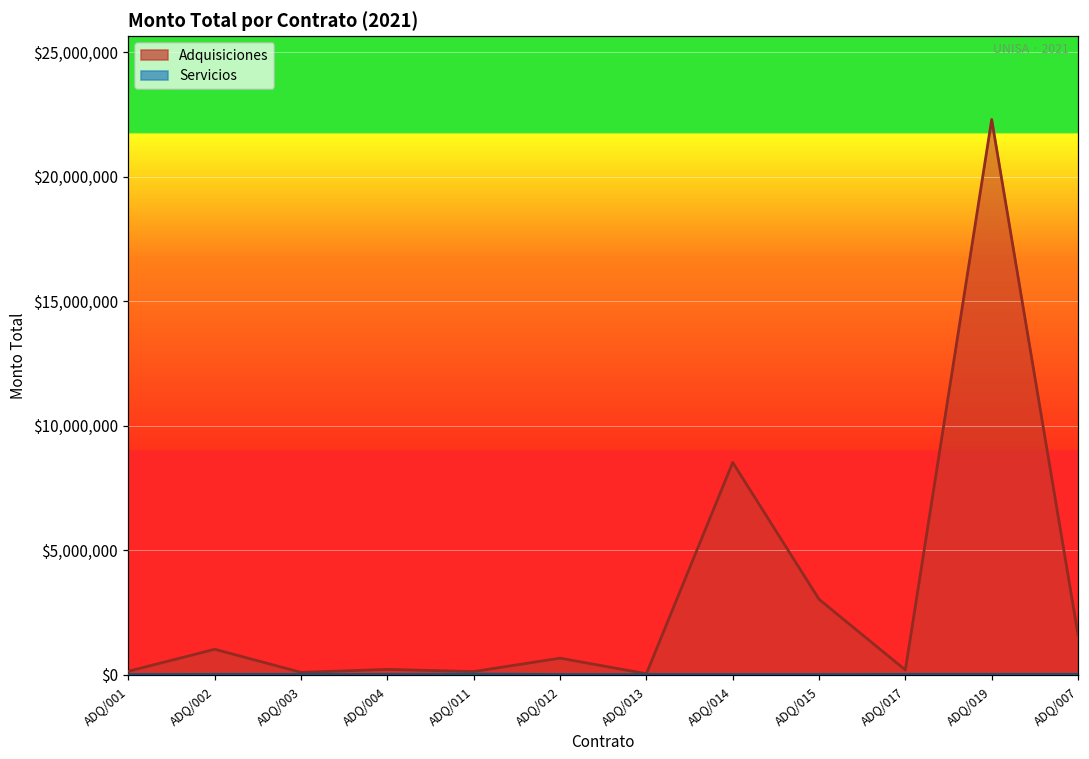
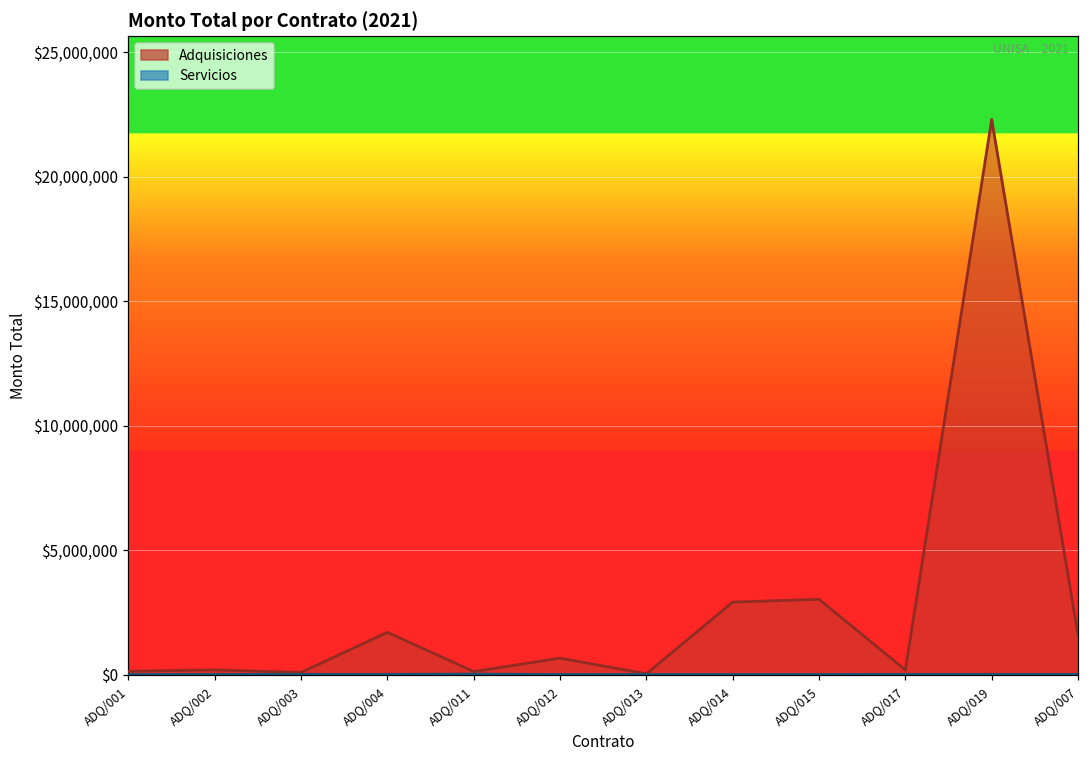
Adquisiciones, ADQ/002: $1,000,000 -> $200,000
Adquisiciones, ADQ/004: $200,000 -> $1,700,000
Adquisiciones, ADQ/014: $8,500,000 -> $2,900,000
